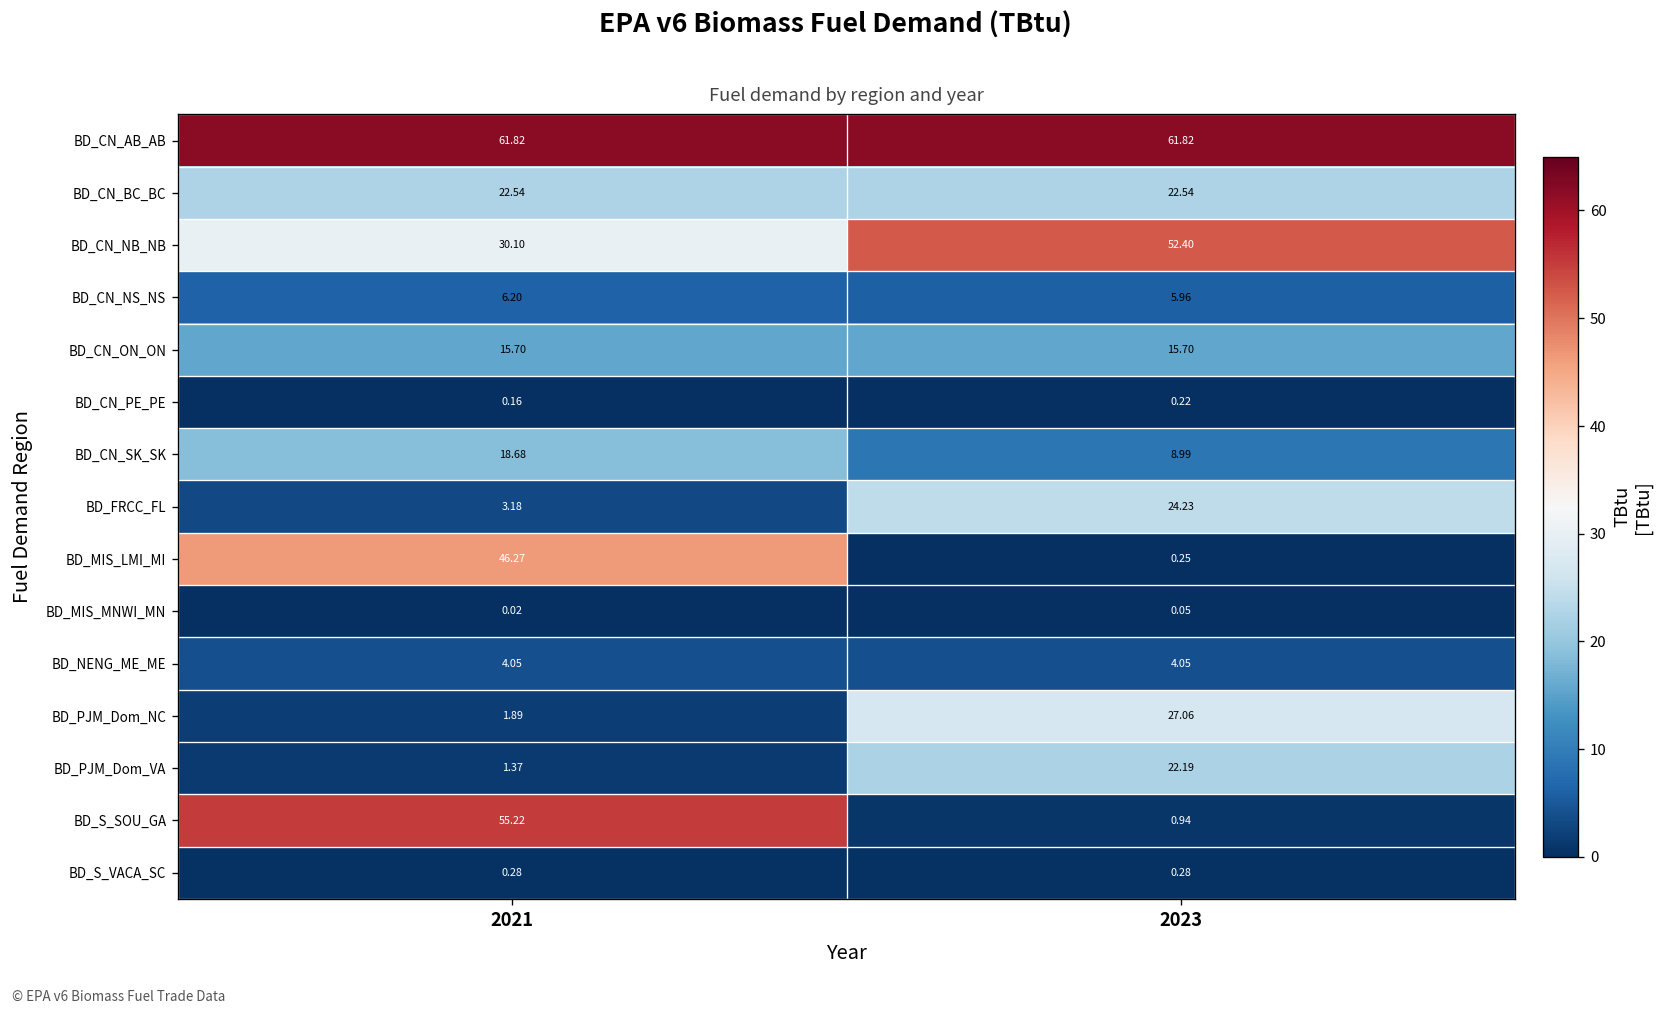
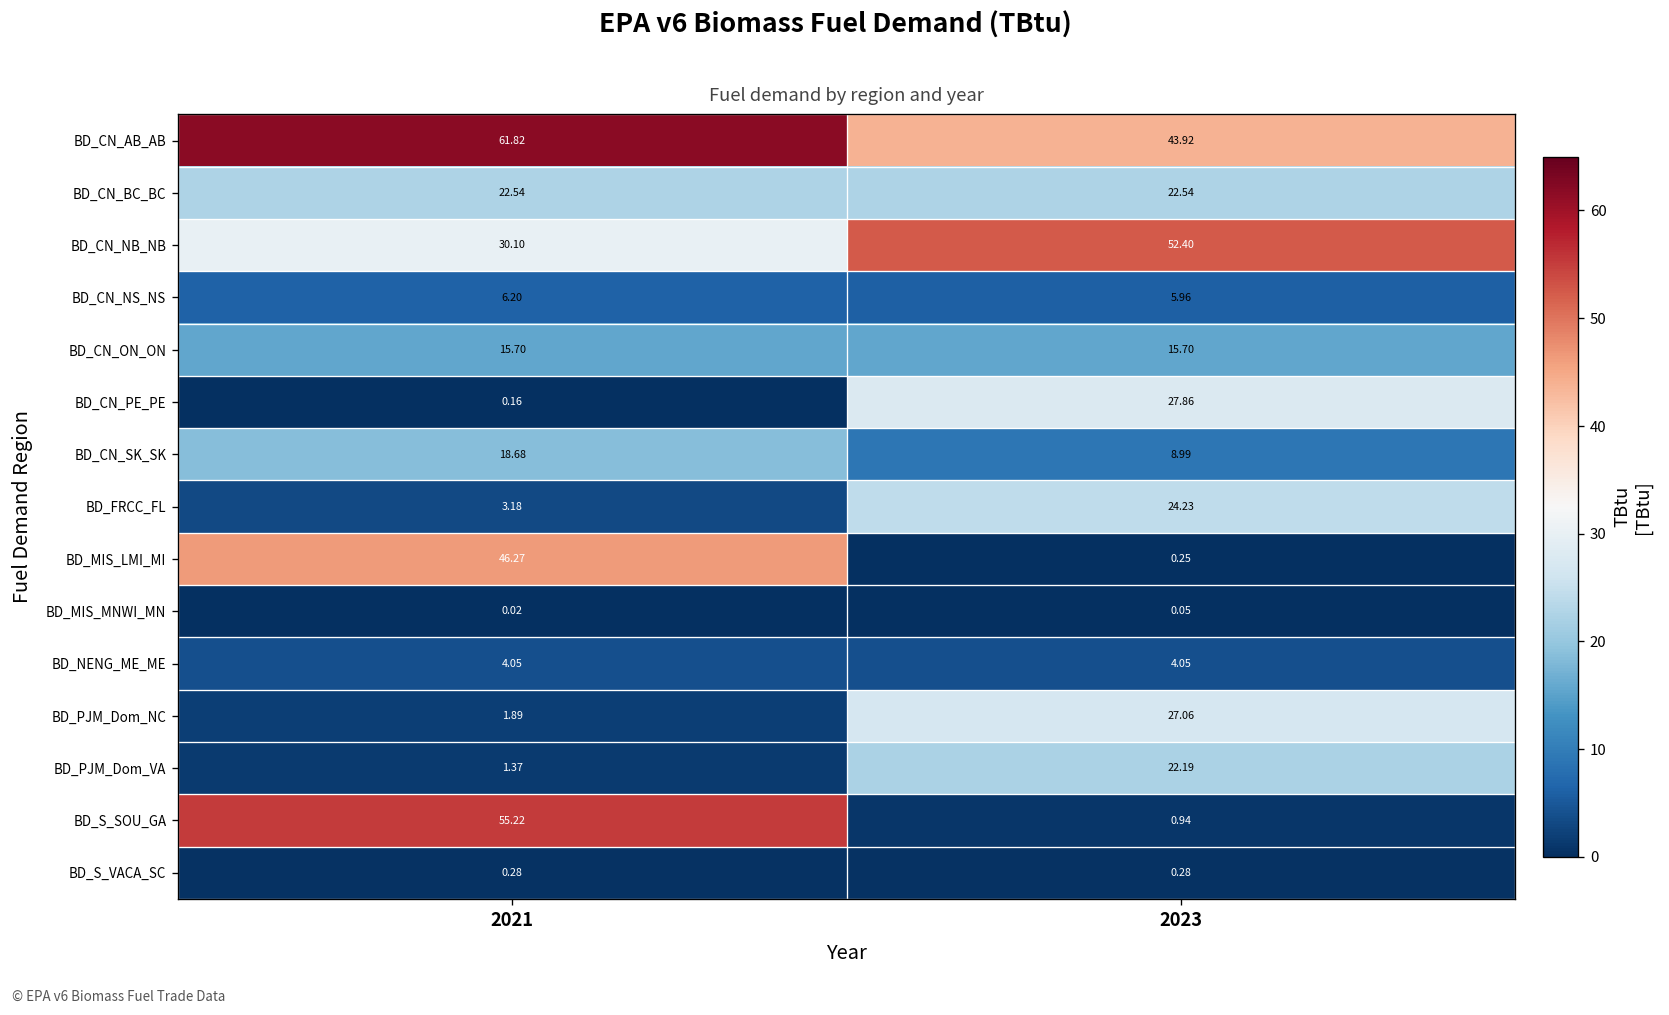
BD_CN_AB_AB, 2023: 61.82 -> 43.92
BD_CN_PE_PE, 2023: 0.22 -> 27.86
